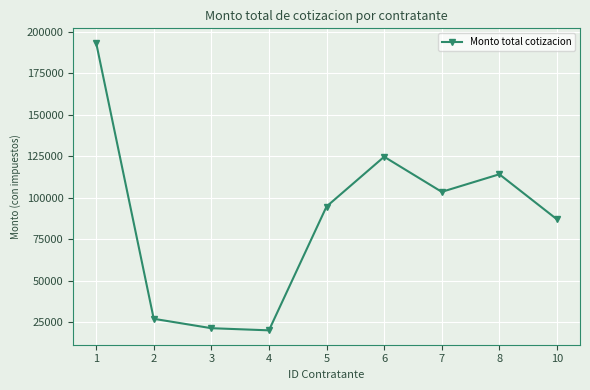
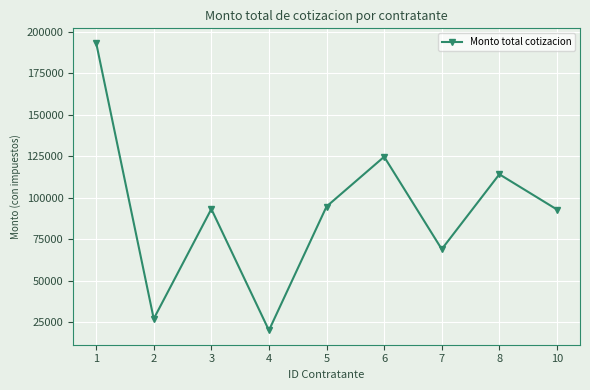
3: 21000 -> 93000
7: 104000 -> 69000
10: 87000 -> 93000
